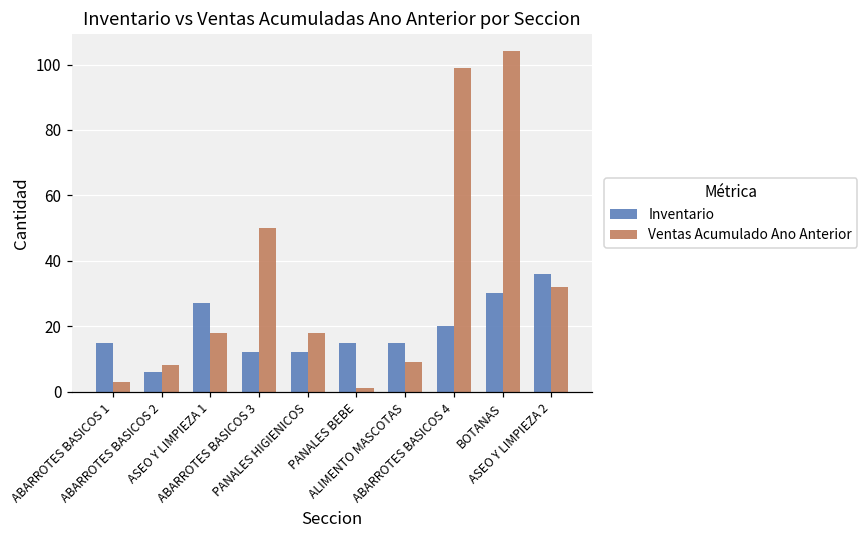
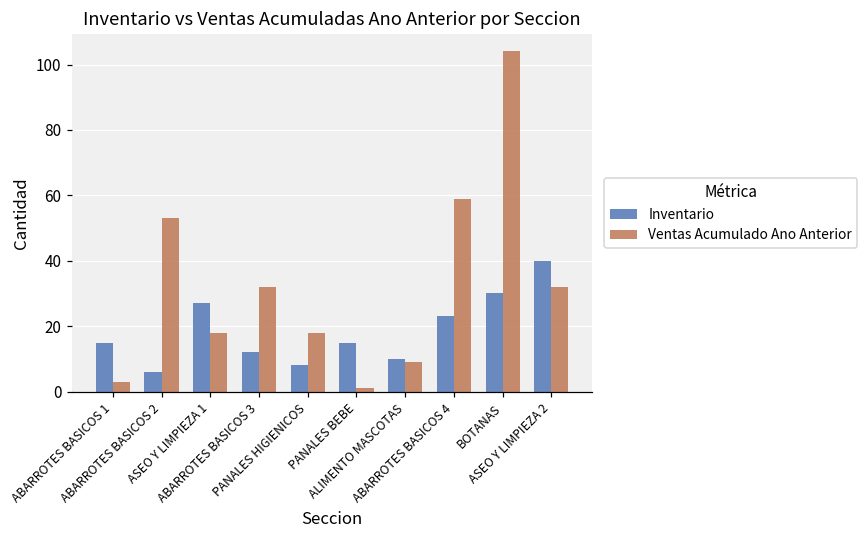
Ventas Acumulado Ano Anterior, ABARROTES BASICOS 2: 8 -> 53
Ventas Acumulado Ano Anterior, ABARROTES BASICOS 3: 50 -> 32
Inventario, PANALES HIGIENICOS: 12 -> 8
Inventario, ALIMENTO MASCOTAS: 15 -> 10
Inventario, ABARROTES BASICOS 4: 20 -> 23
Ventas Acumulado Ano Anterior, ABARROTES BASICOS 4: 99 -> 59
Inventario, ASEO Y LIMPIEZA 2: 36 -> 40
